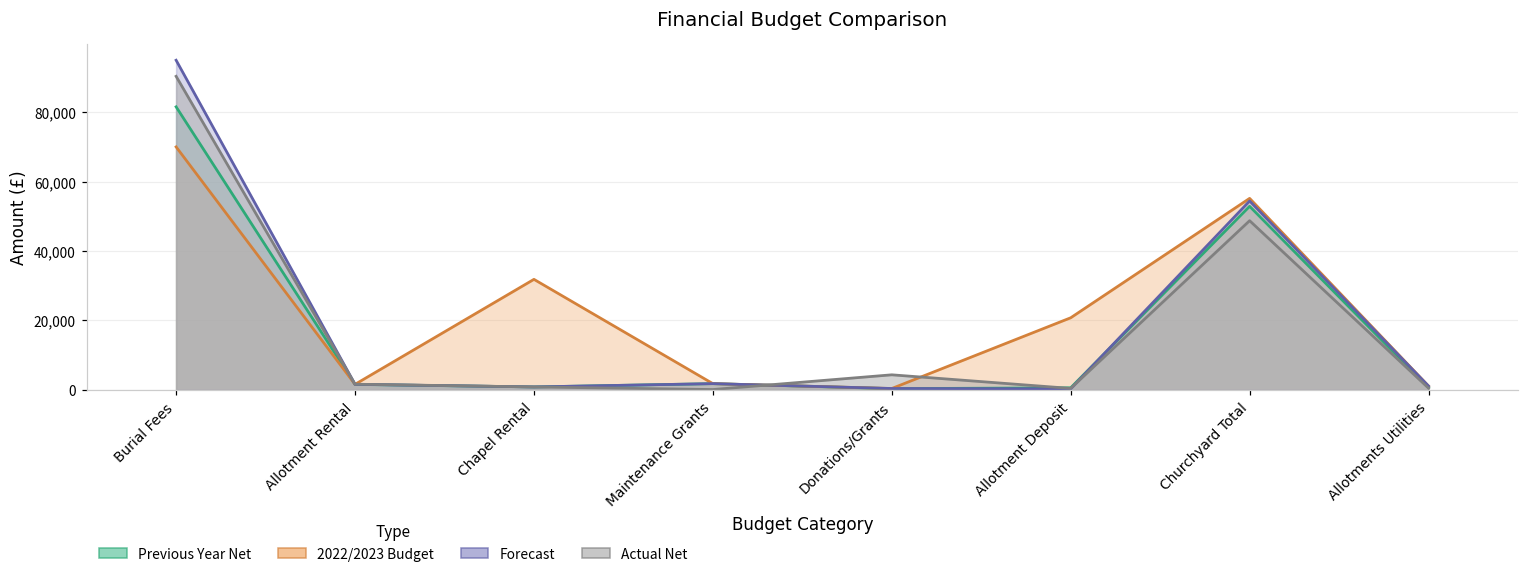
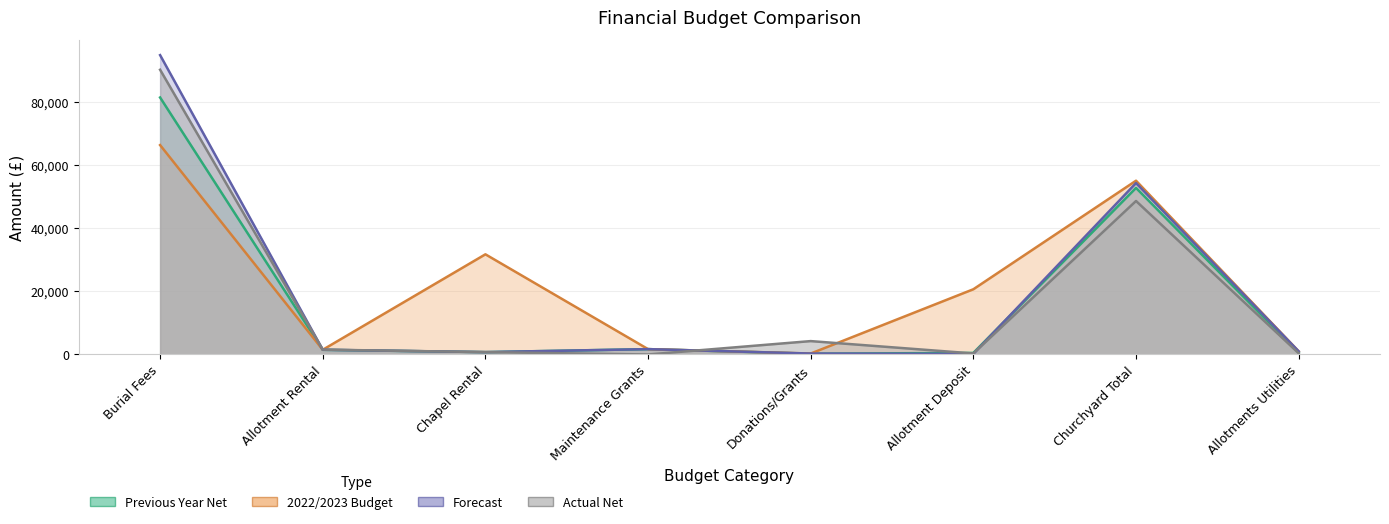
2022/2023 Budget, Burial Fees: 70,000 -> 66,000
